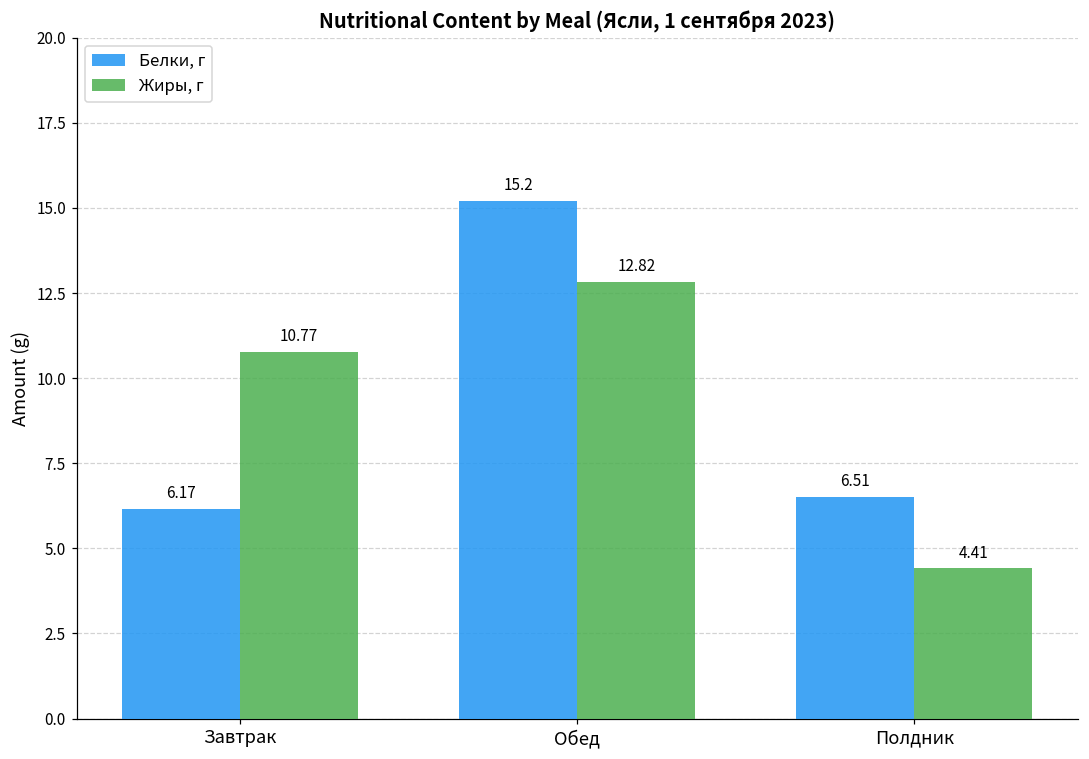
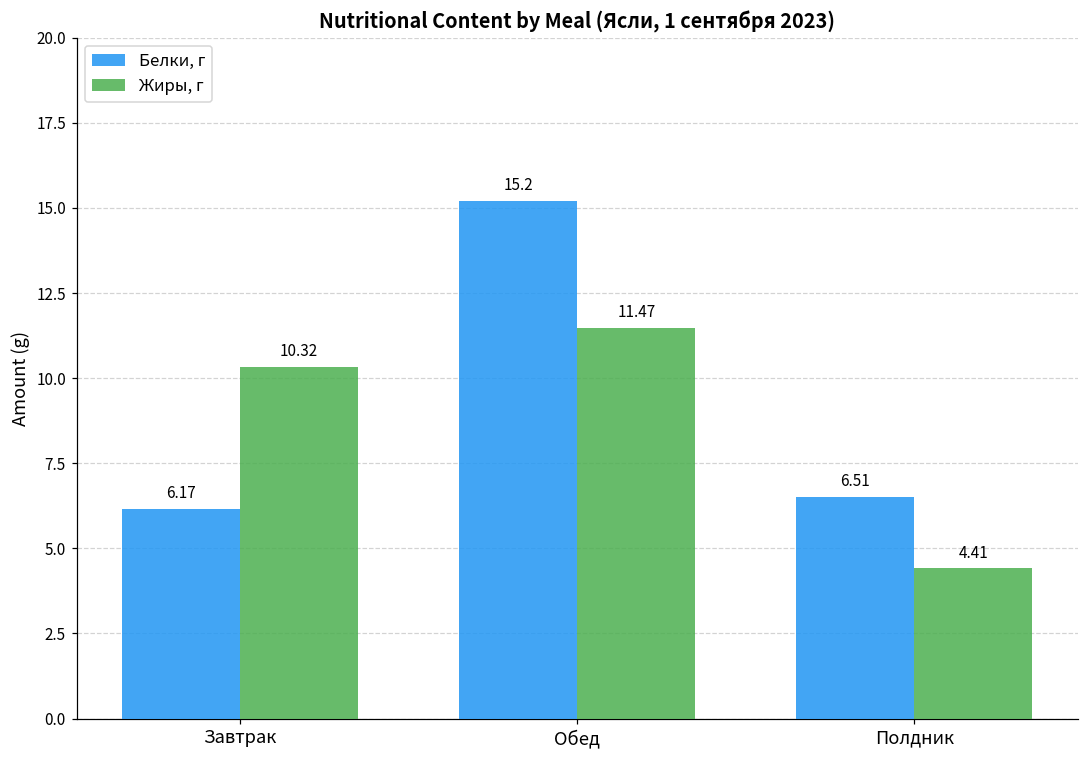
Жиры, г, Завтрак: 10.77 -> 10.32
Жиры, г, Обед: 12.82 -> 11.47
